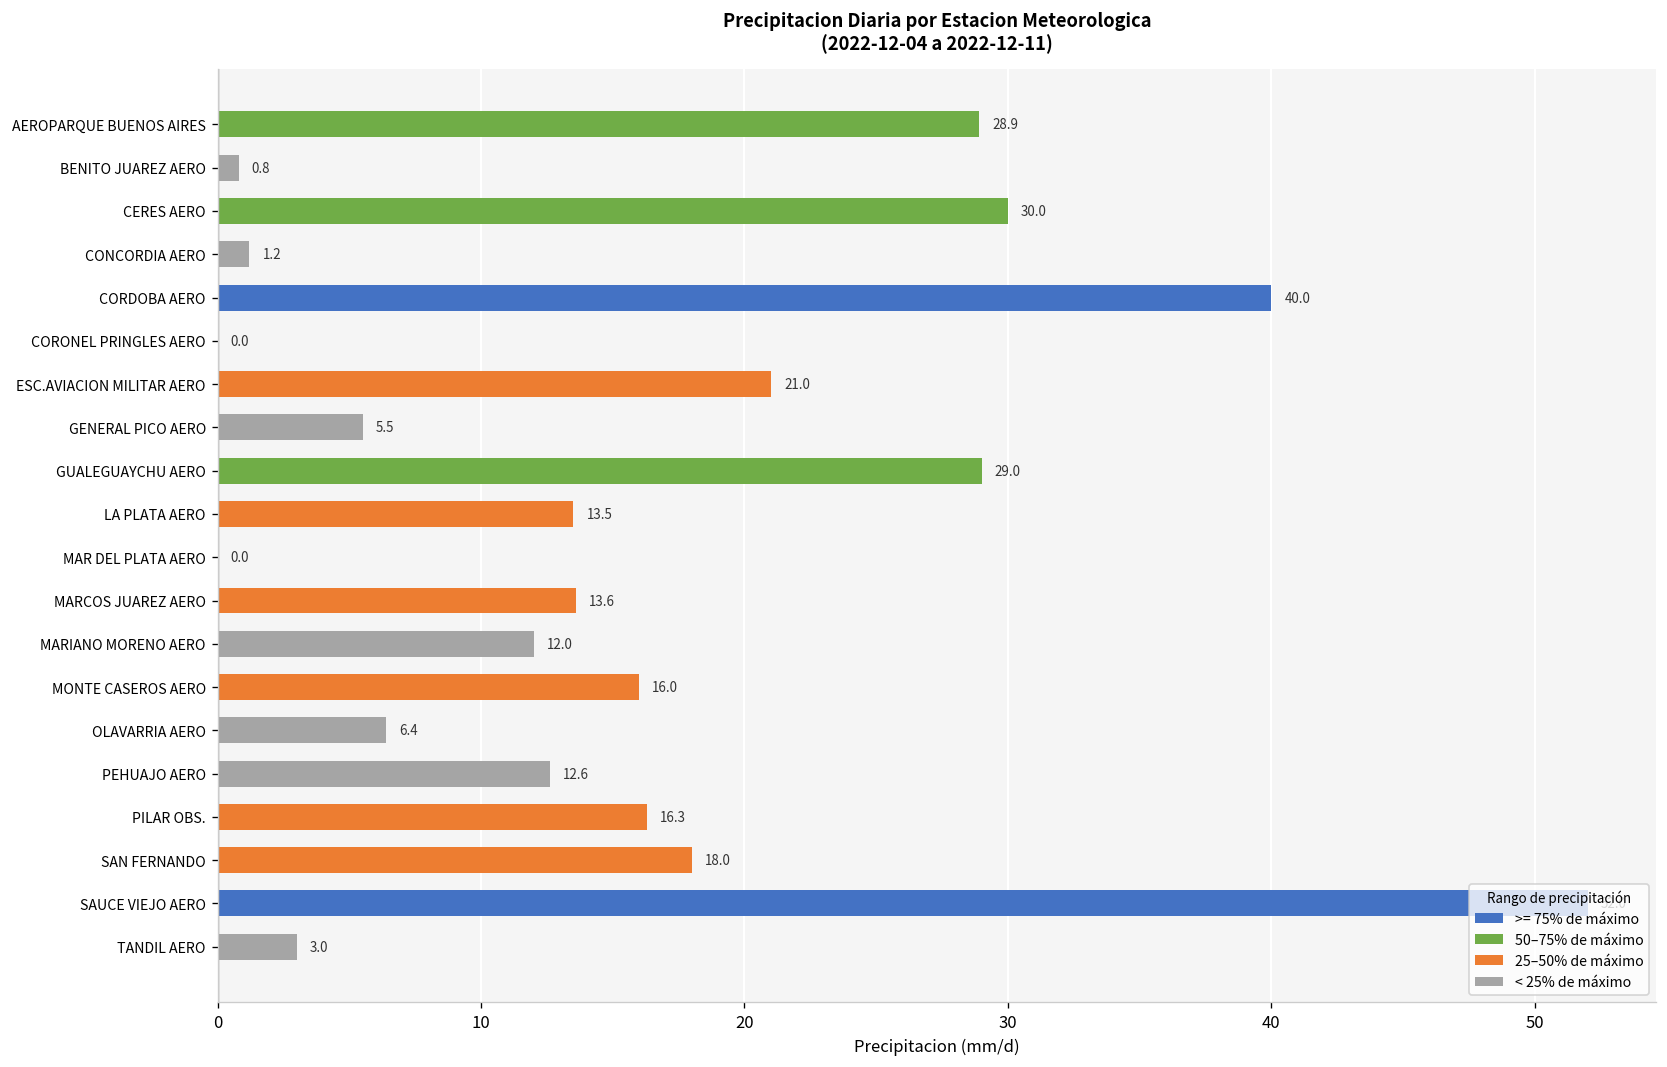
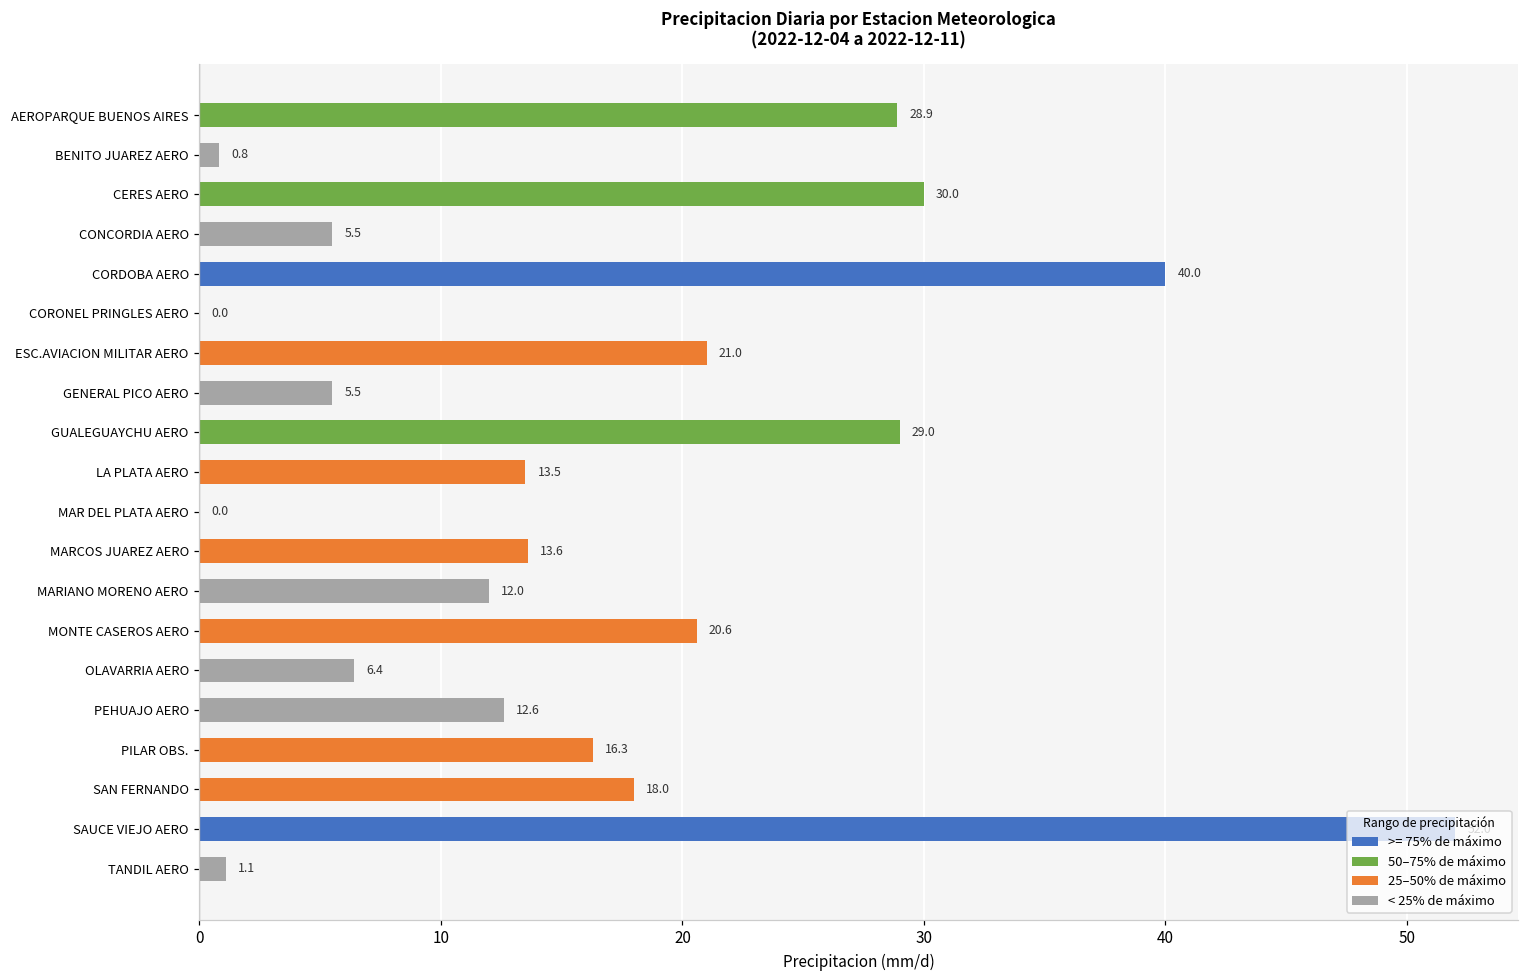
< 25% de máximo, CONCORDIA AERO: 1.2 -> 5.5
25–50% de máximo, MONTE CASEROS AERO: 16.0 -> 20.6
< 25% de máximo, TANDIL AERO: 3.0 -> 1.1
